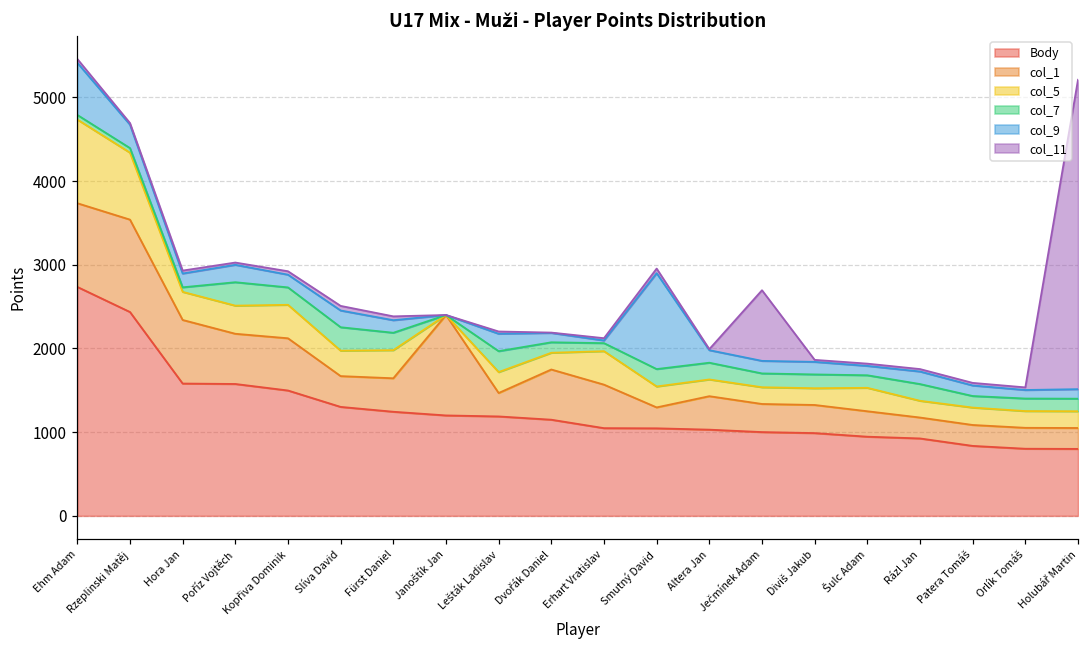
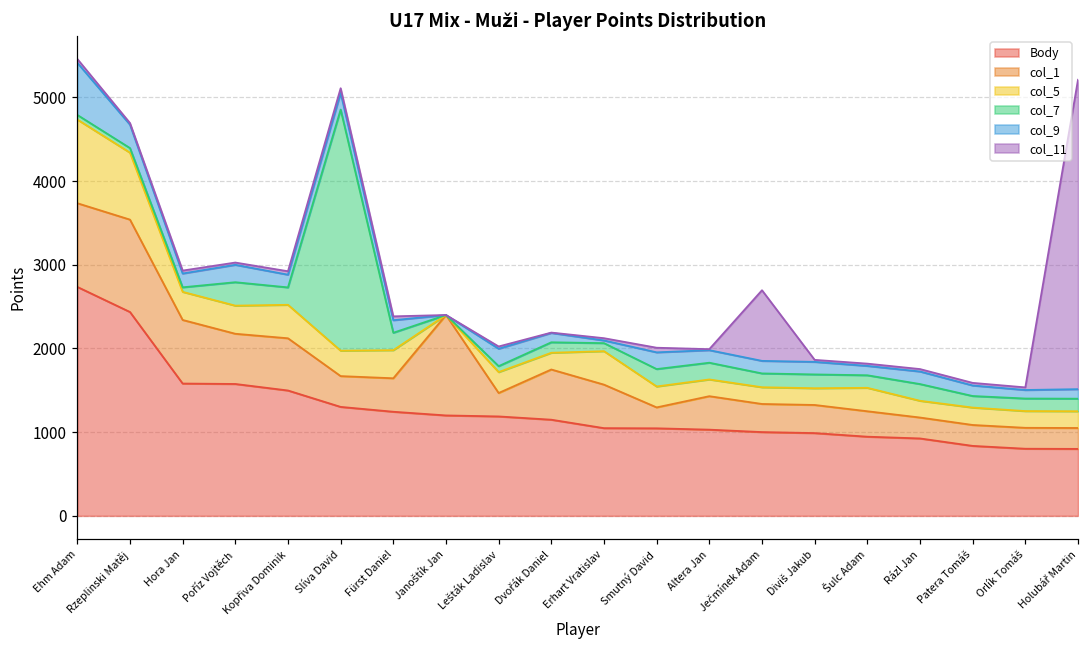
col_7, Slíva David: 300 -> 2900
col_7, Lešták Ladislav: 300 -> 100
col_9, Smutný David: 1100 -> 200
